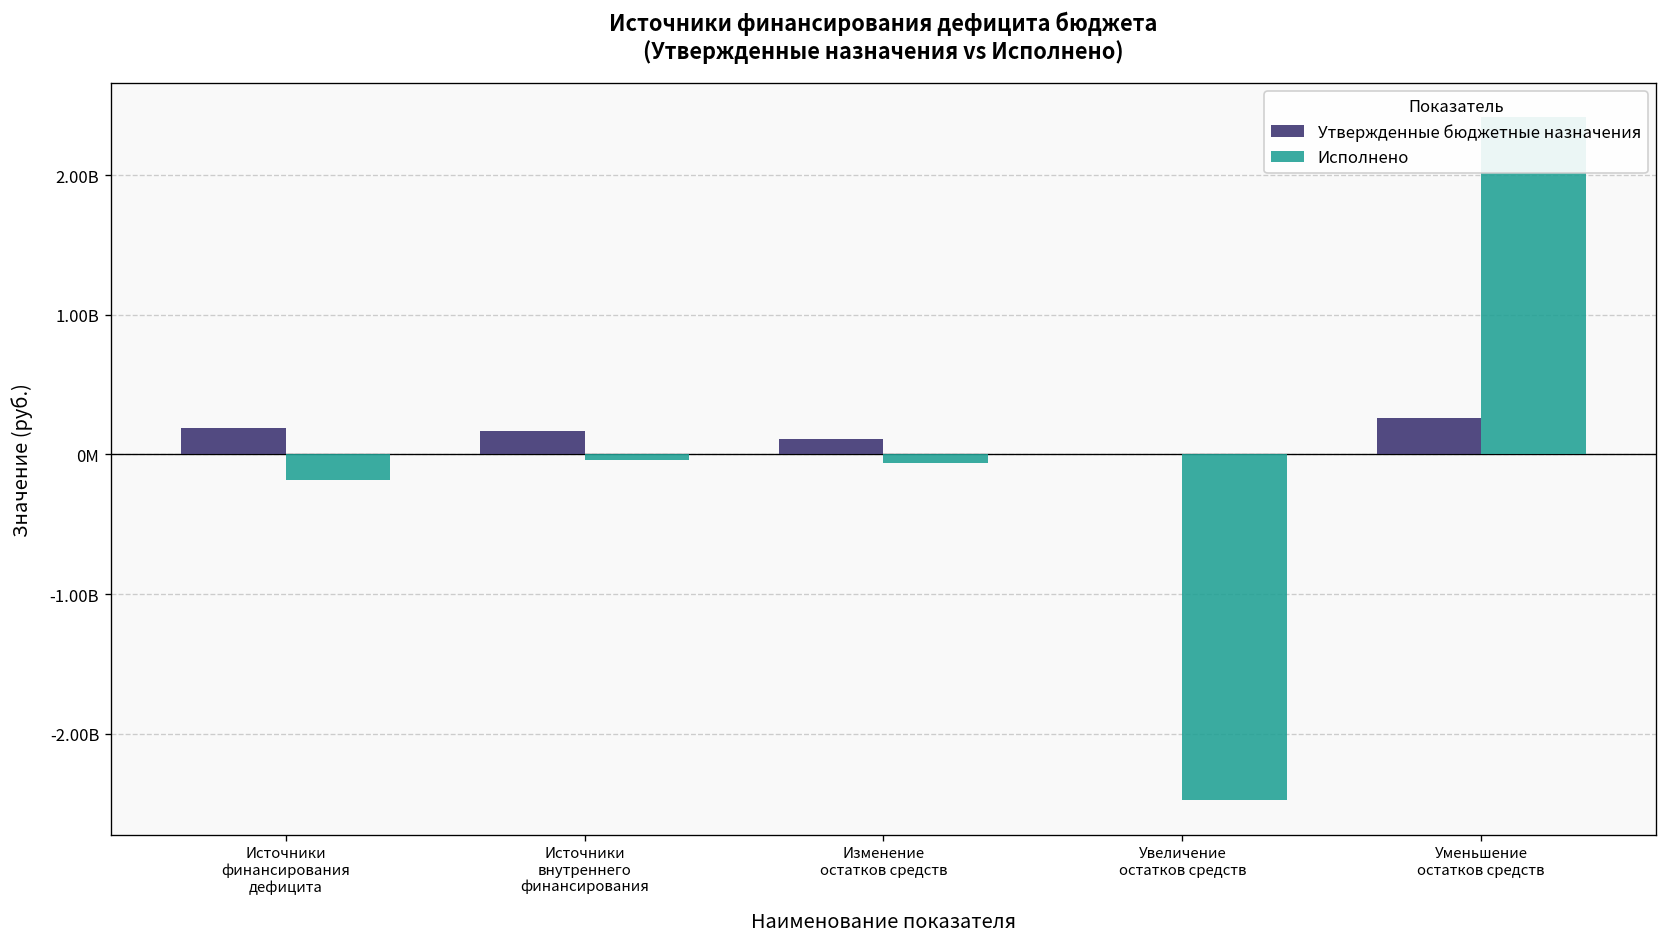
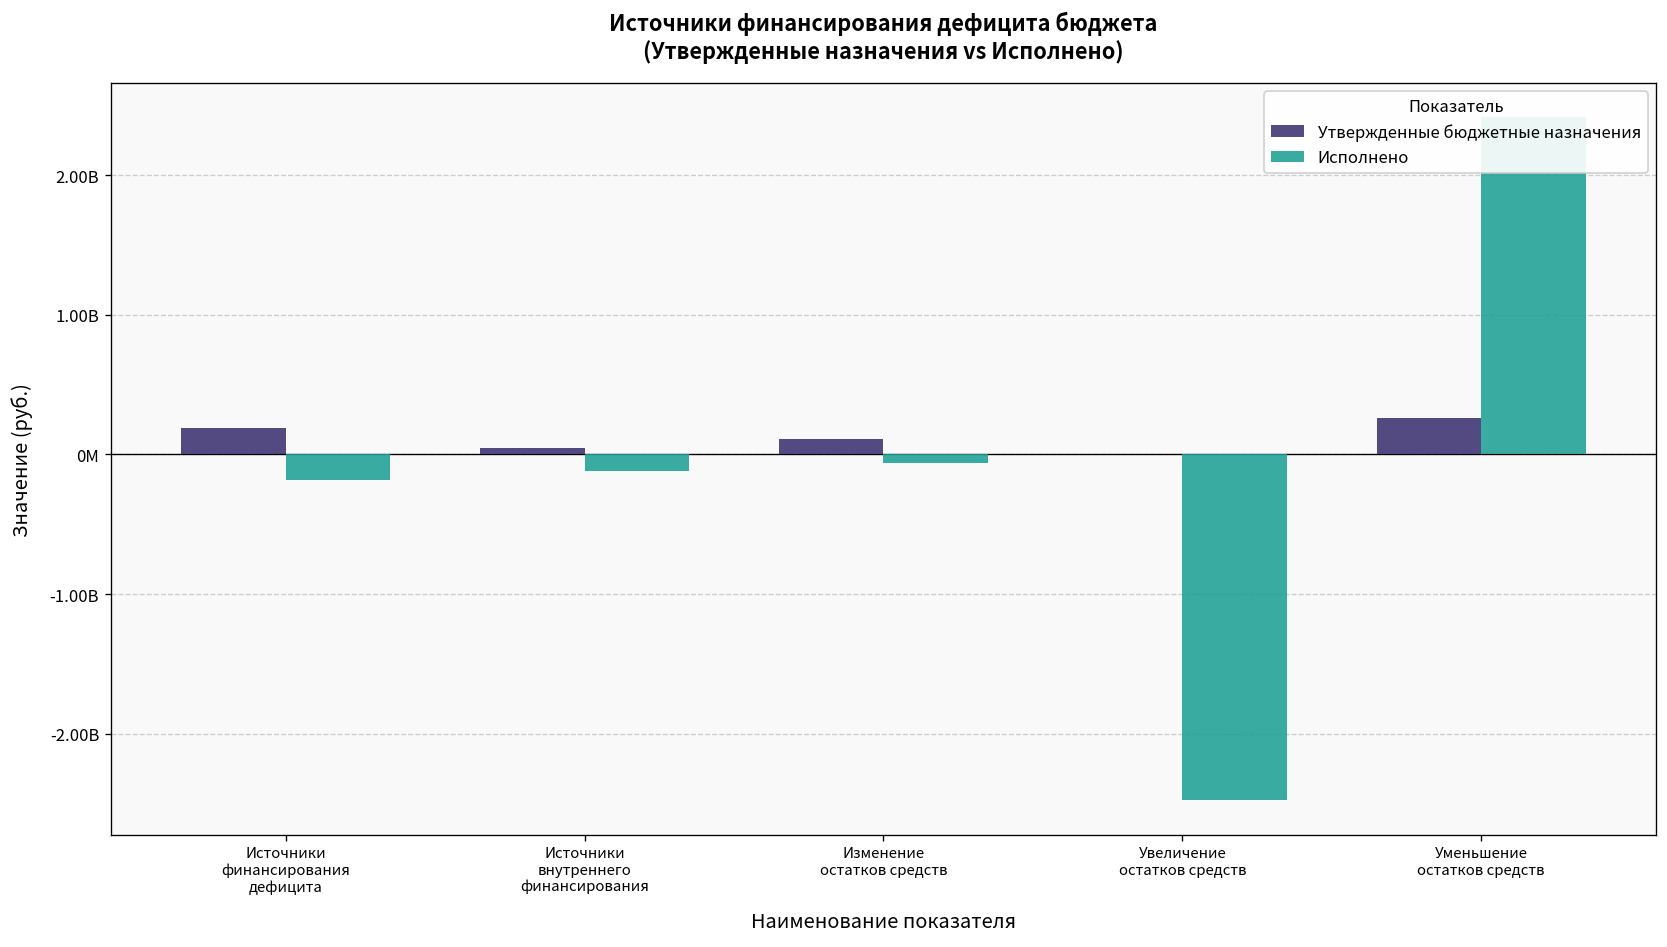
Утвержденные бюджетные назначения, Источники внутреннего финансирования: 170000000 -> 50000000
Исполнено, Источники внутреннего финансирования: -40000000 -> -120000000
